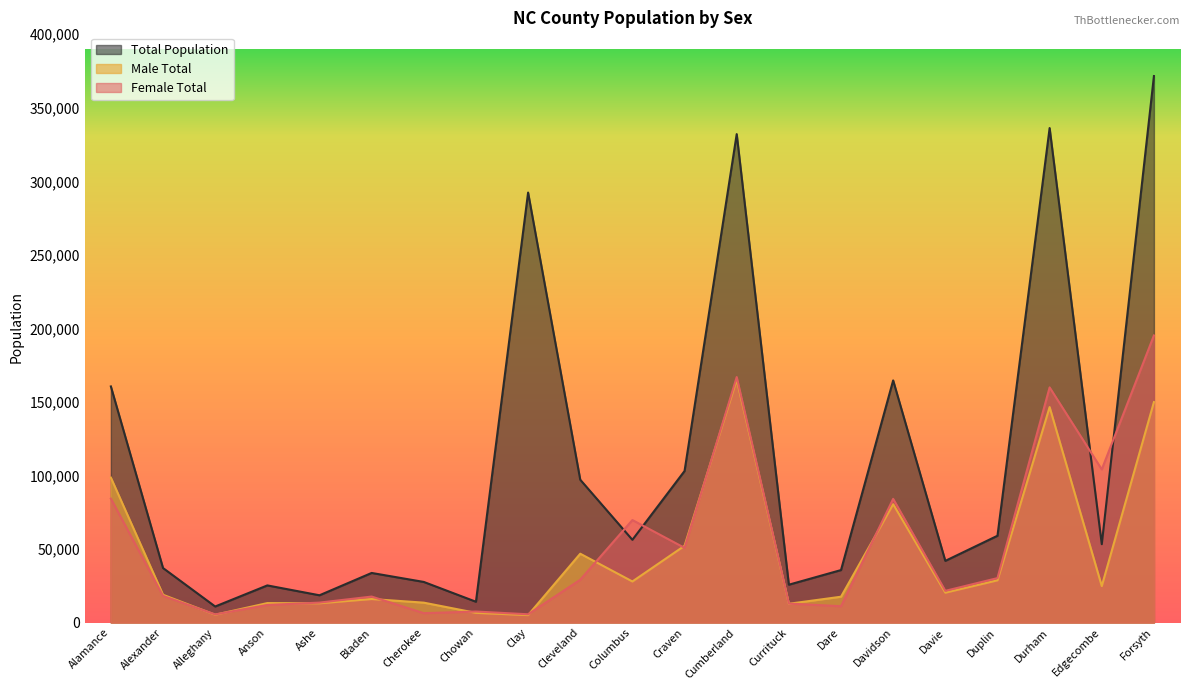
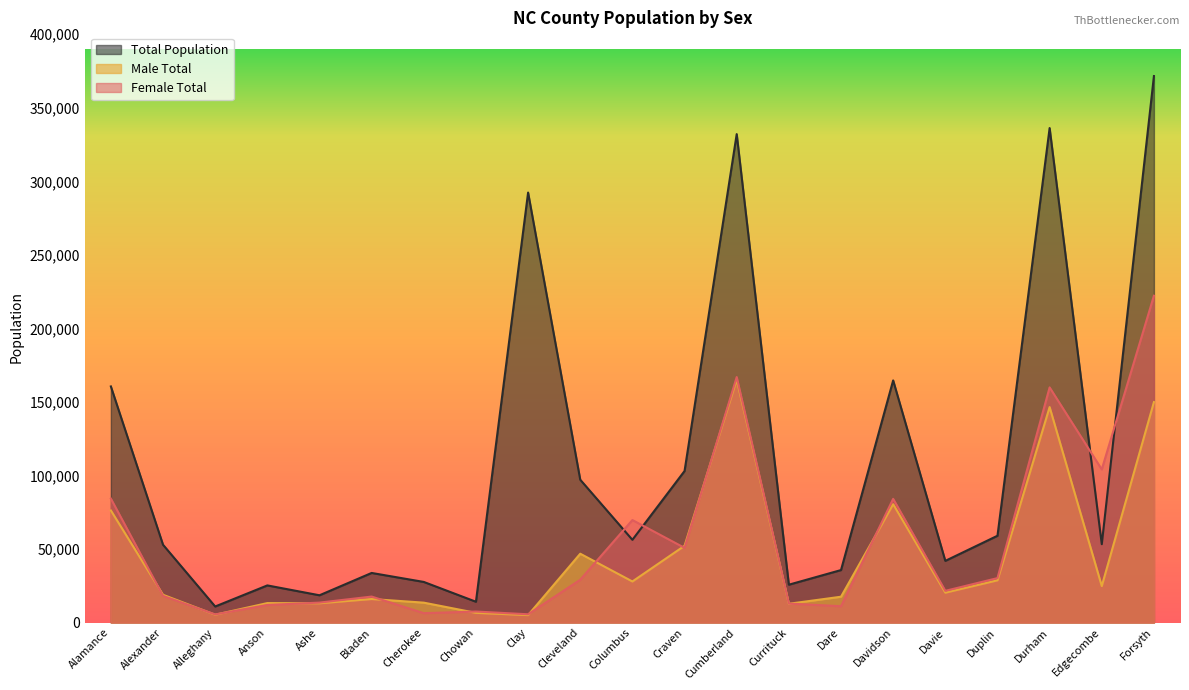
Male Total, Alamance: 99,000 -> 76,000
Total Population, Alexander: 37,000 -> 53,000
Female Total, Forsyth: 195,000 -> 222,000
